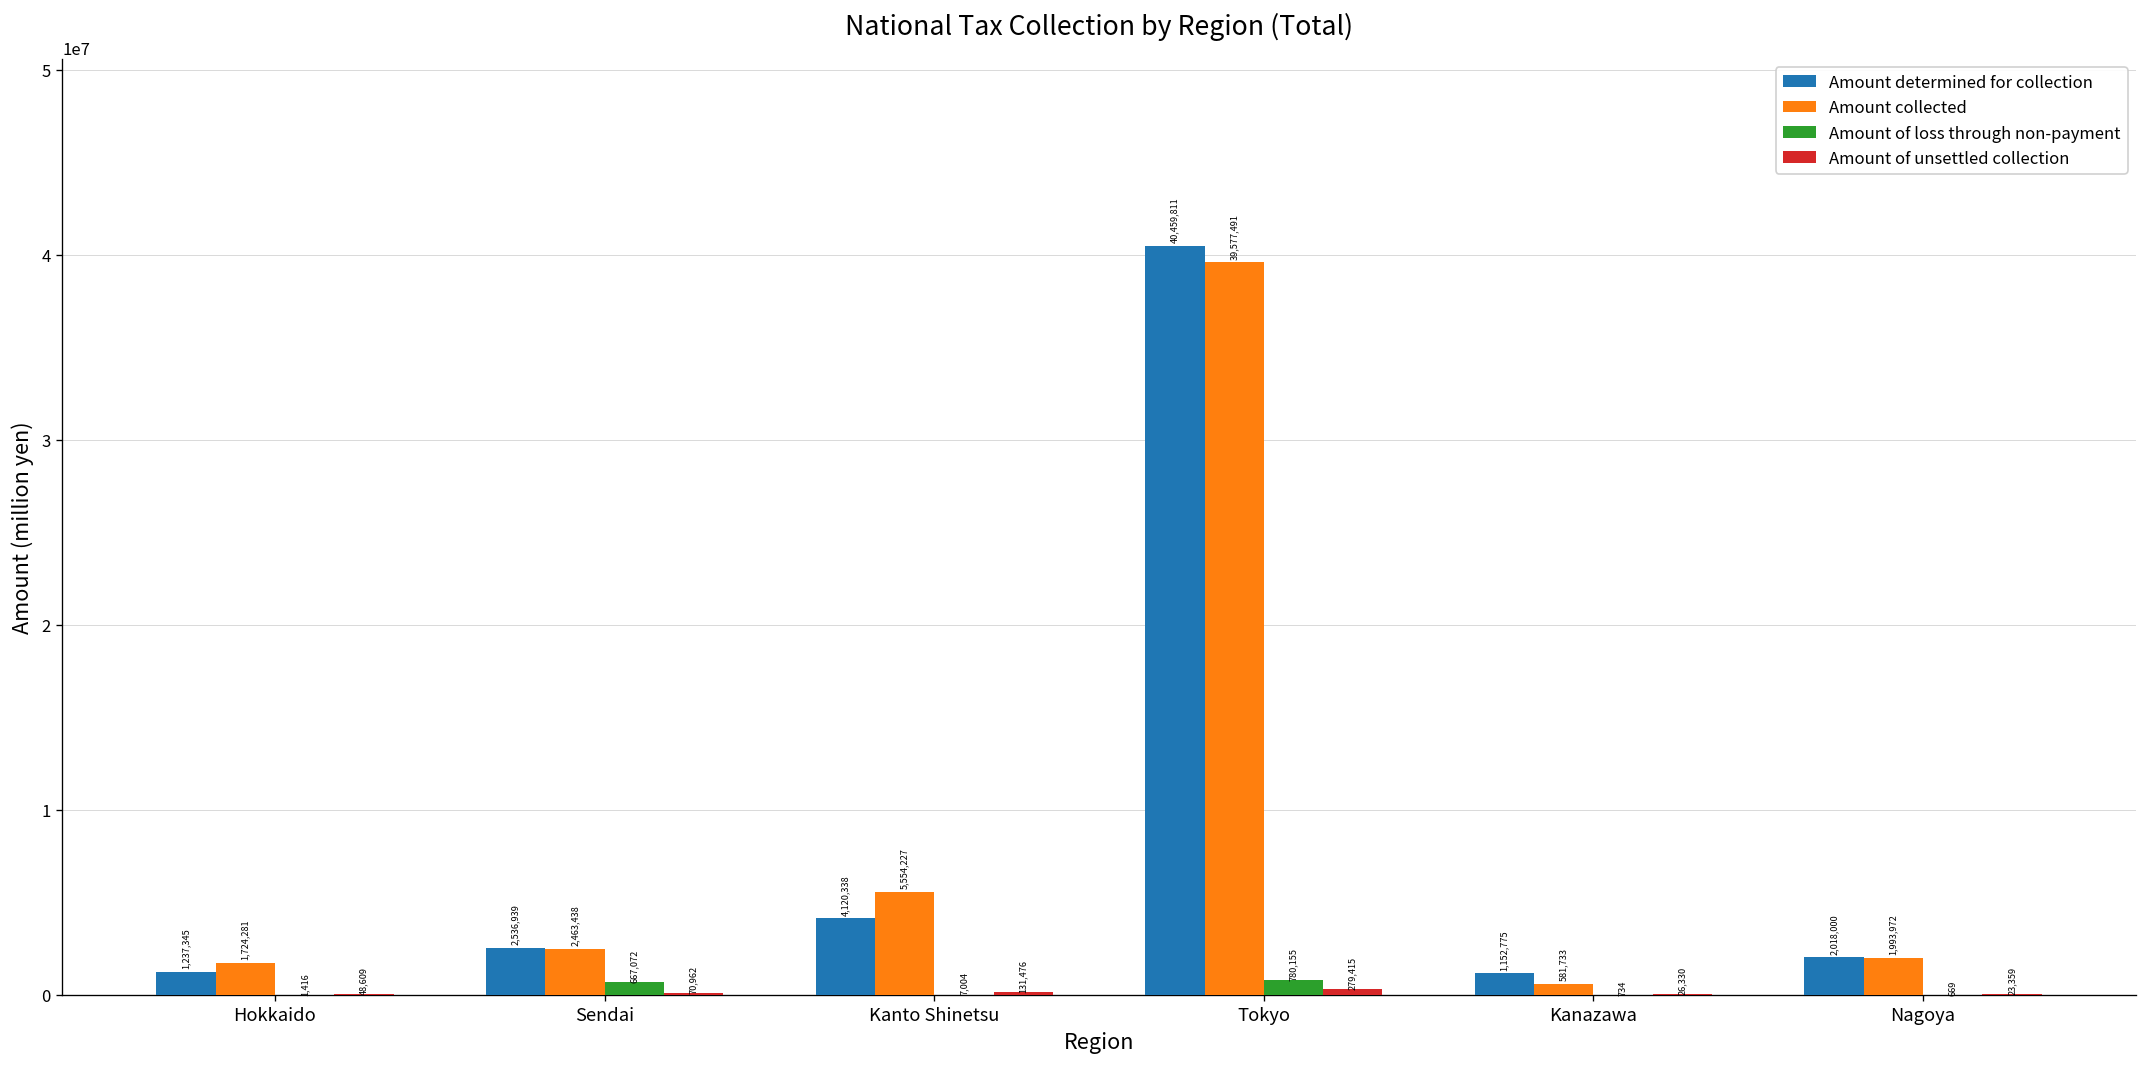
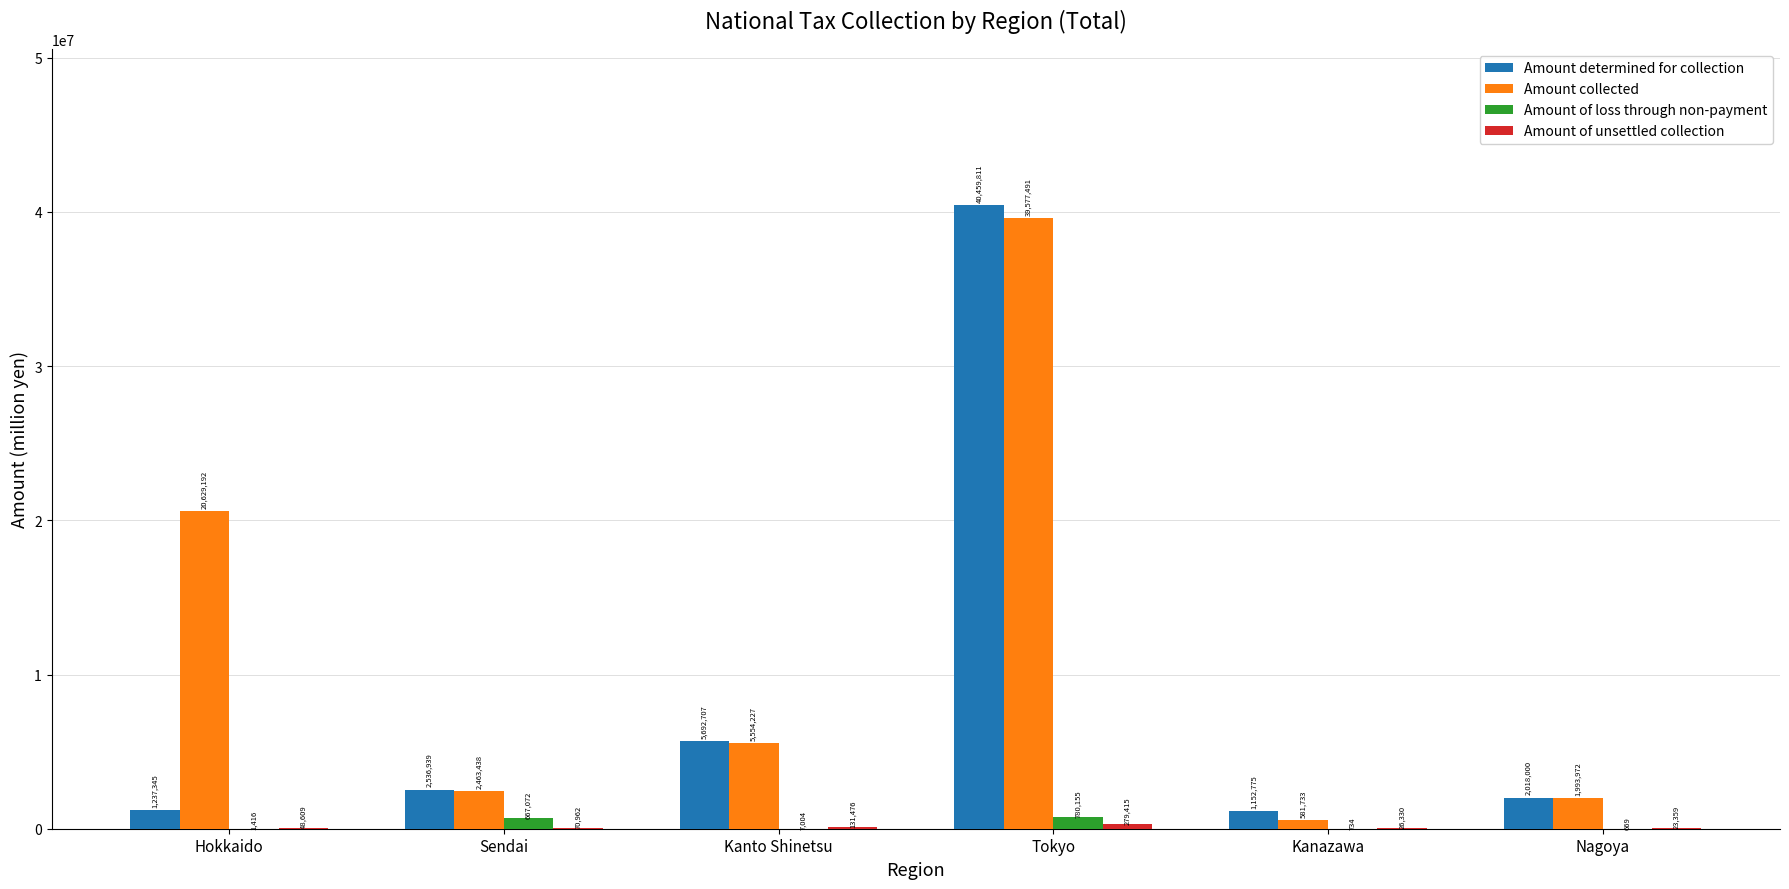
Amount collected, Hokkaido: 1,724,281 -> 20,629,192
Amount determined for collection, Kanto Shinetsu: 4,120,338 -> 5,692,707
